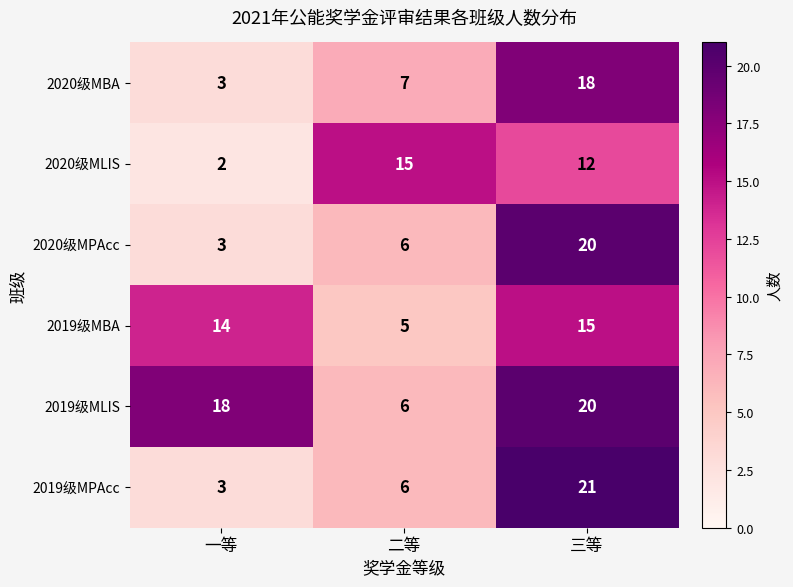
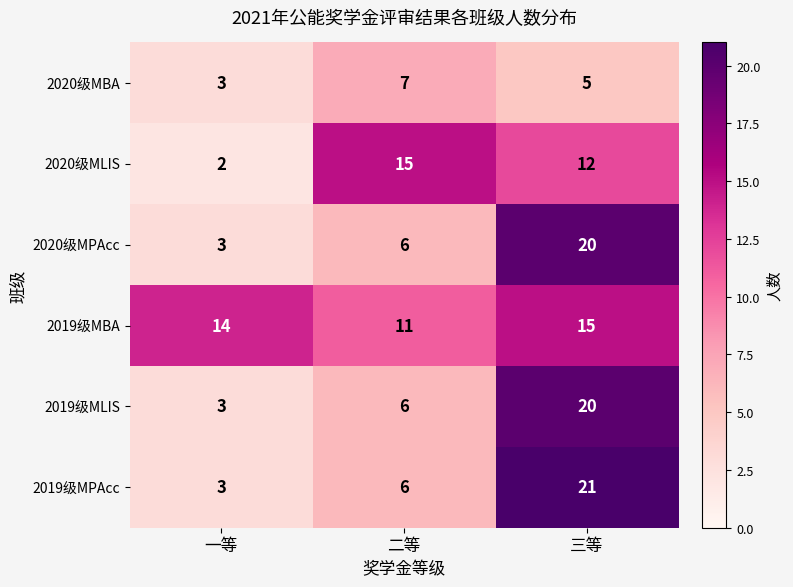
2020级MBA, 三等: 18 -> 5
2019级MBA, 二等: 5 -> 11
2019级MLIS, 一等: 18 -> 3
